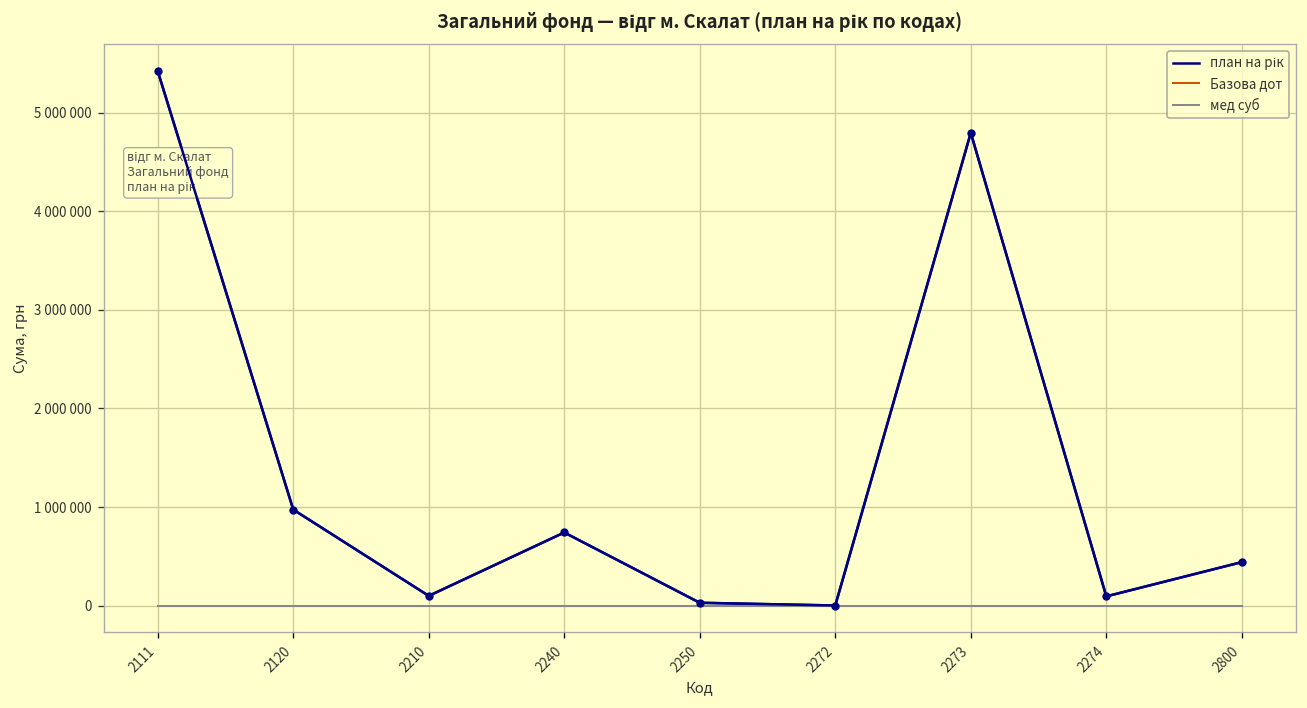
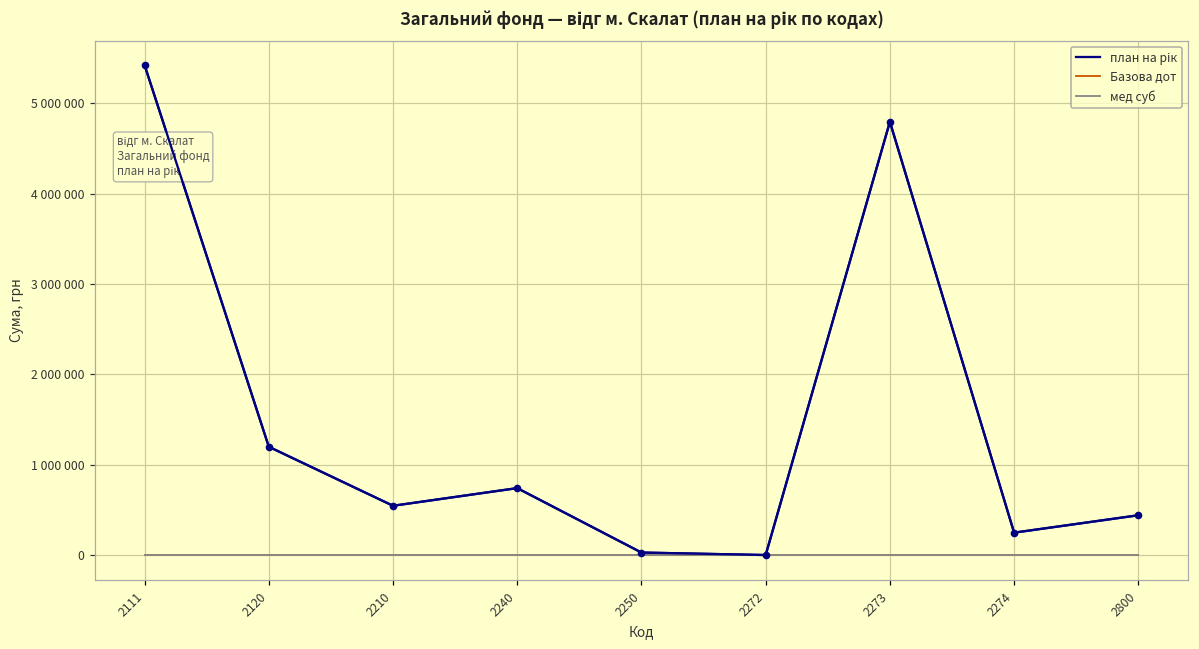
план на рік, 2120: 1000000 -> 1200000
план на рік, 2210: 100000 -> 500000
план на рік, 2274: 100000 -> 300000
